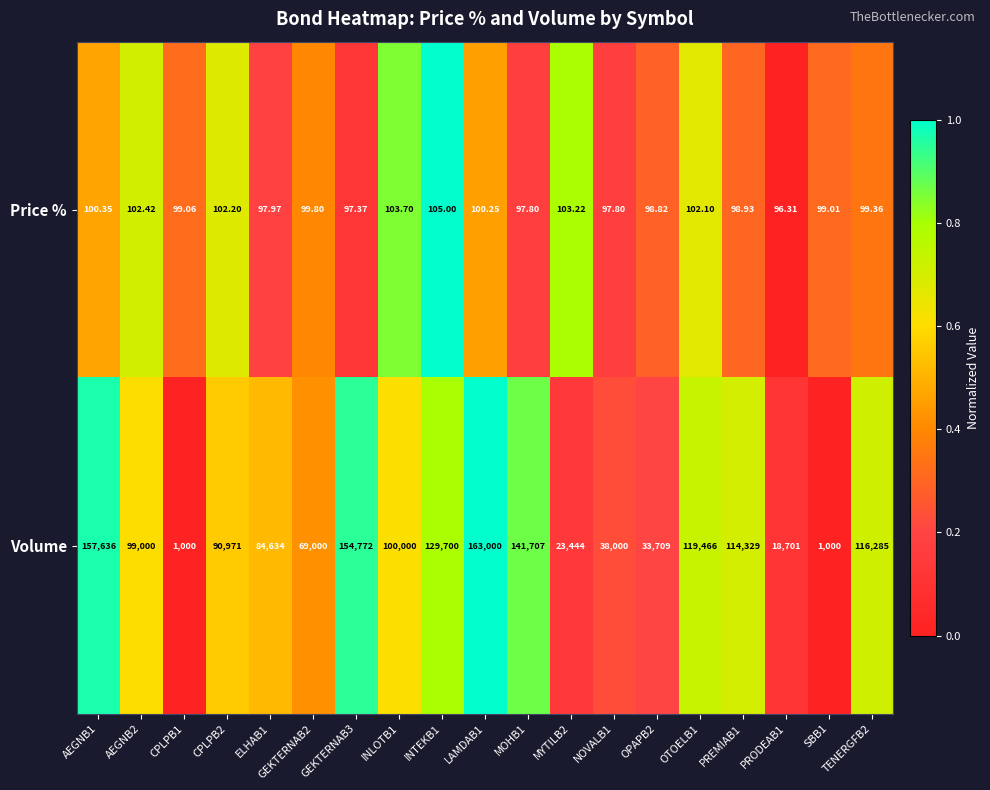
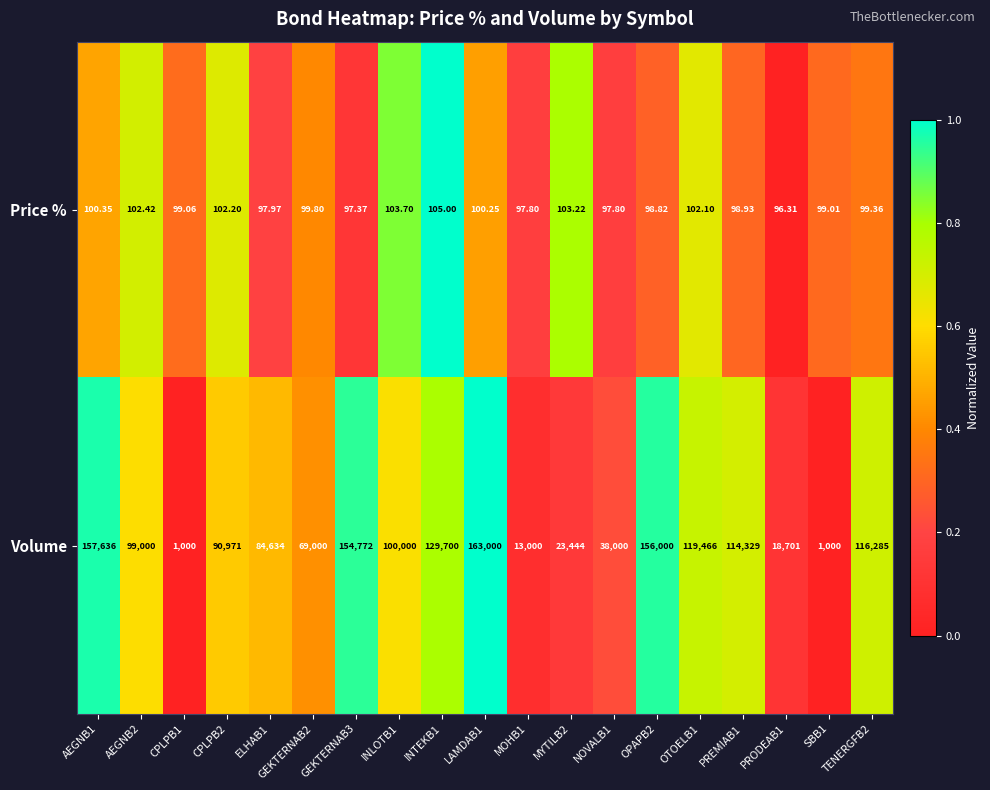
Volume, MOHB1: 141,707 -> 13,000
Volume, OPAPB2: 33,709 -> 156,000
